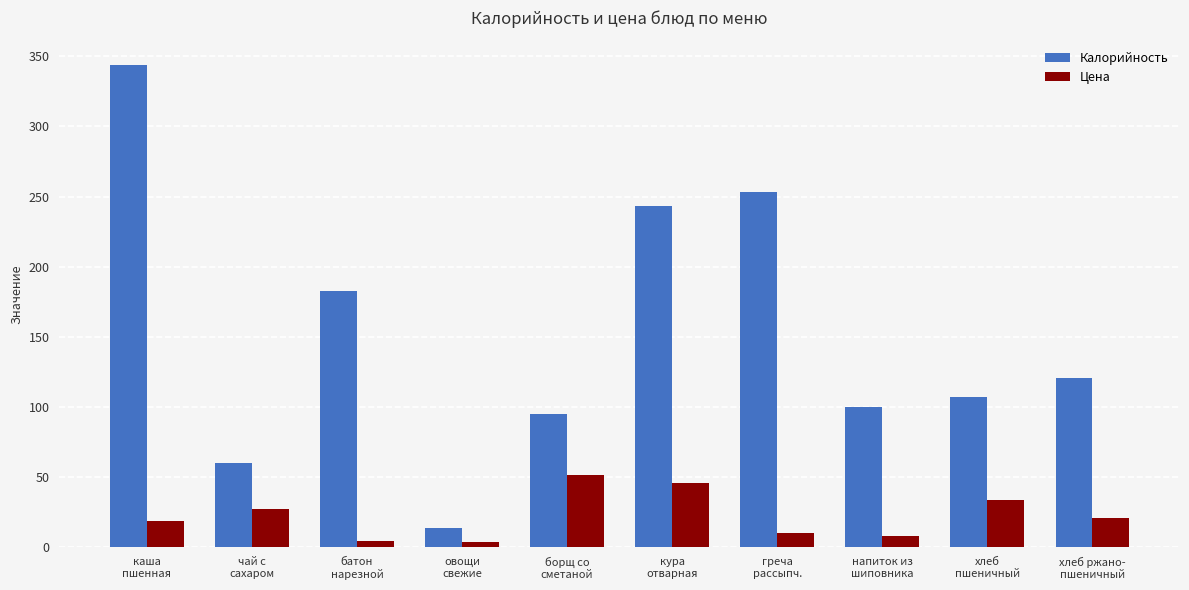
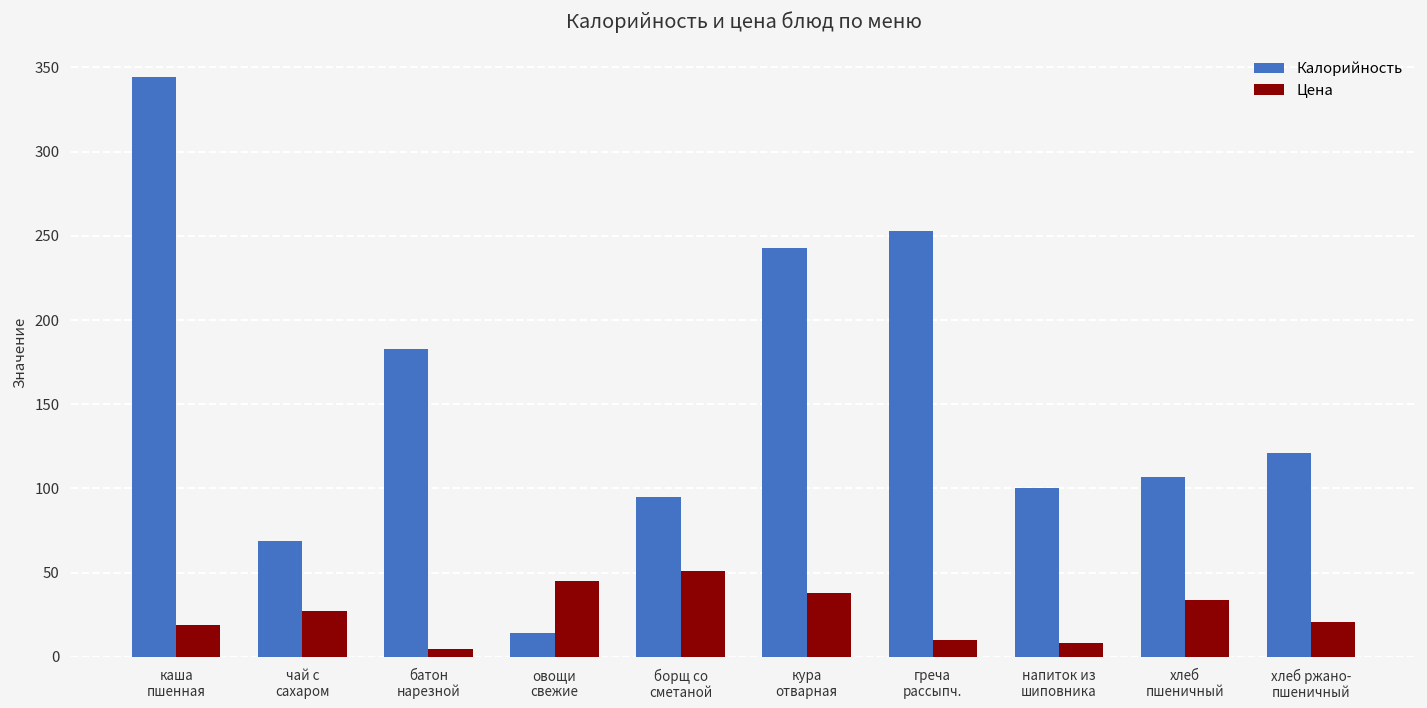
Калорийность, чай с сахаром: 60 -> 69
Цена, овощи свежие: 4 -> 45
Цена, кура отварная: 46 -> 38
